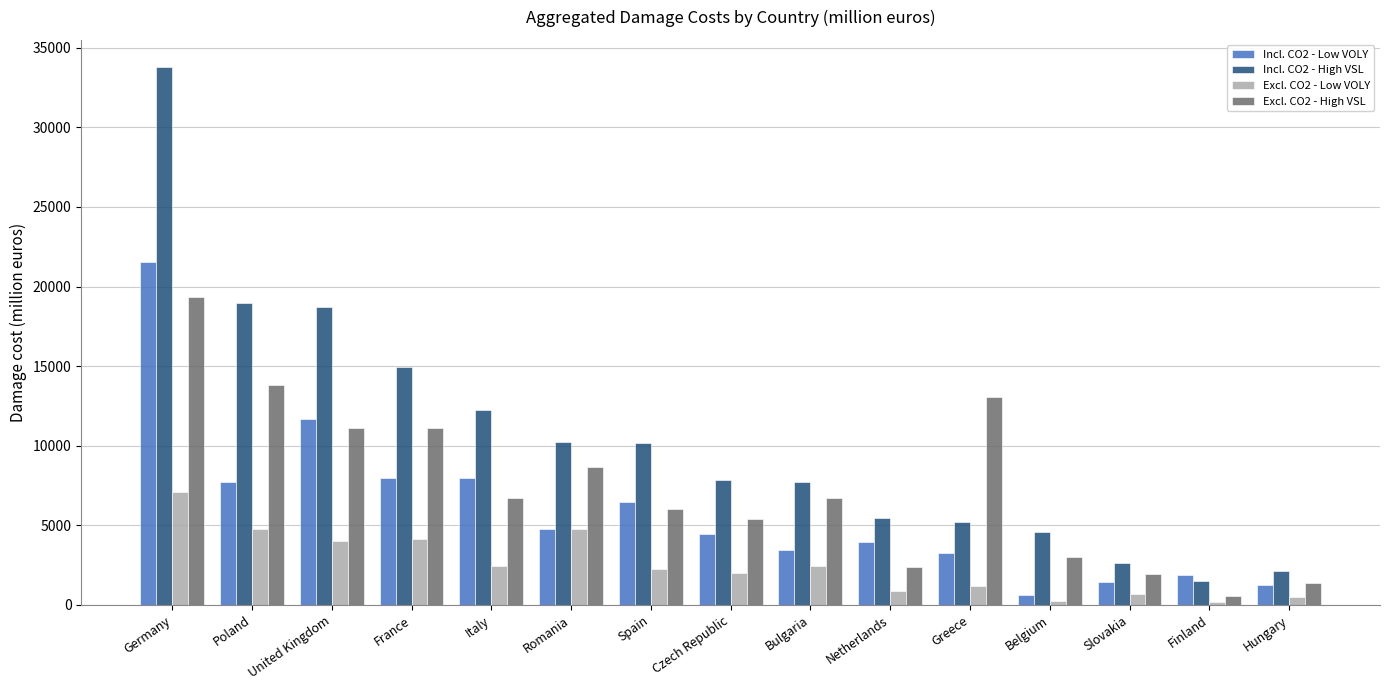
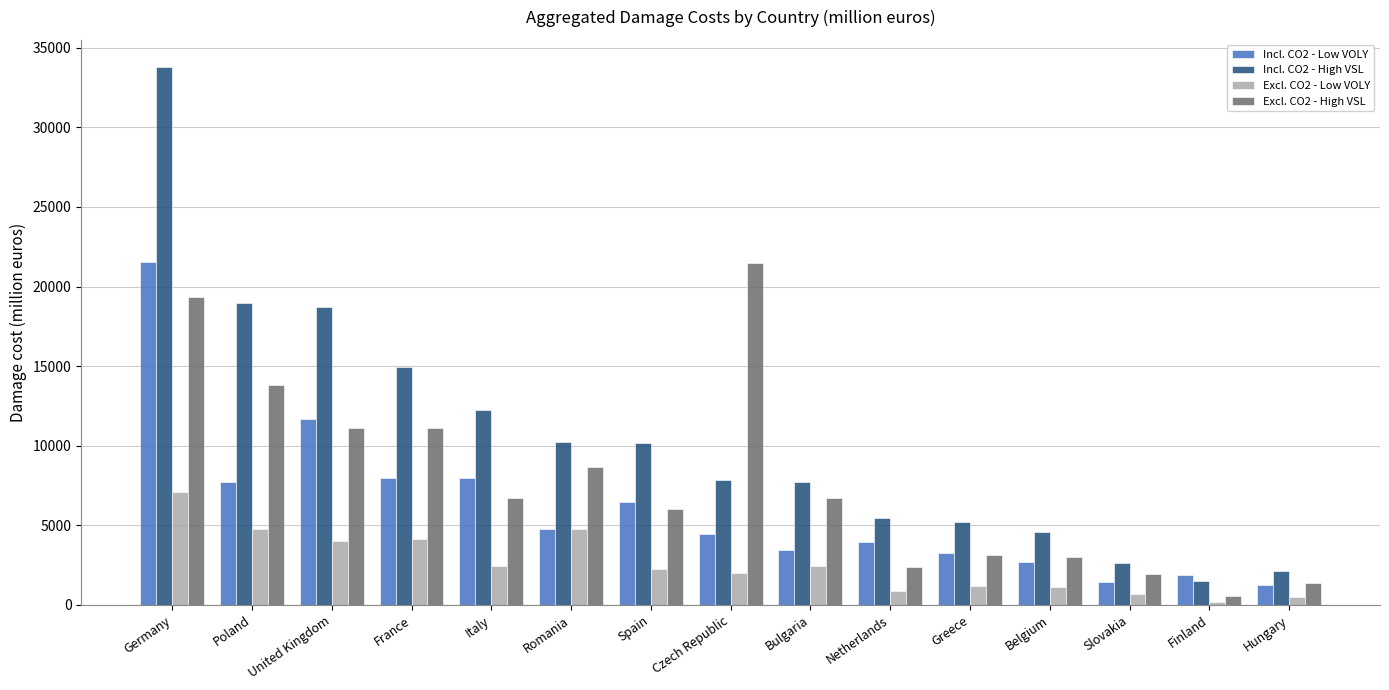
Excl. CO2 - High VSL, Czech Republic: 5400 -> 21500
Excl. CO2 - High VSL, Greece: 13000 -> 3100
Incl. CO2 - Low VOLY, Belgium: 600 -> 2700
Excl. CO2 - Low VOLY, Belgium: 300 -> 1100
